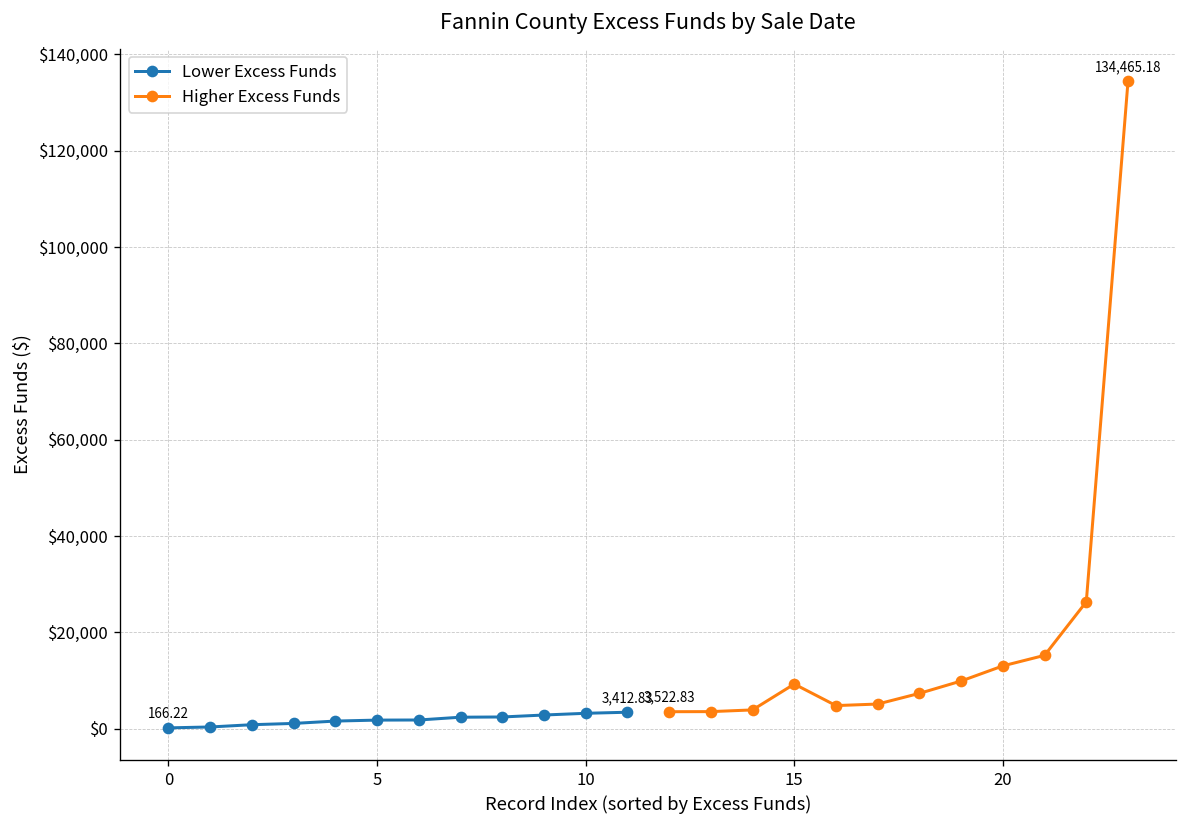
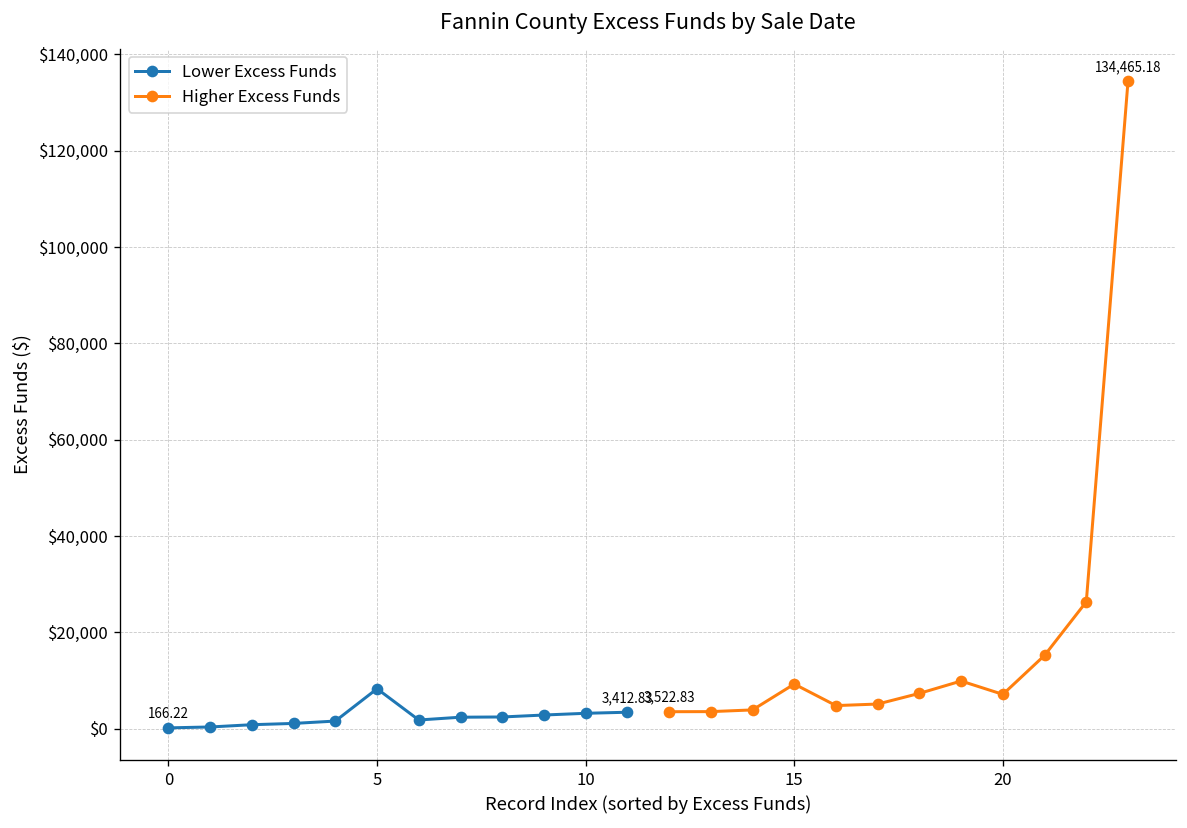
Lower Excess Funds, 5: $2,000 -> $8,000
Higher Excess Funds, 20: $13,000 -> $7,000
